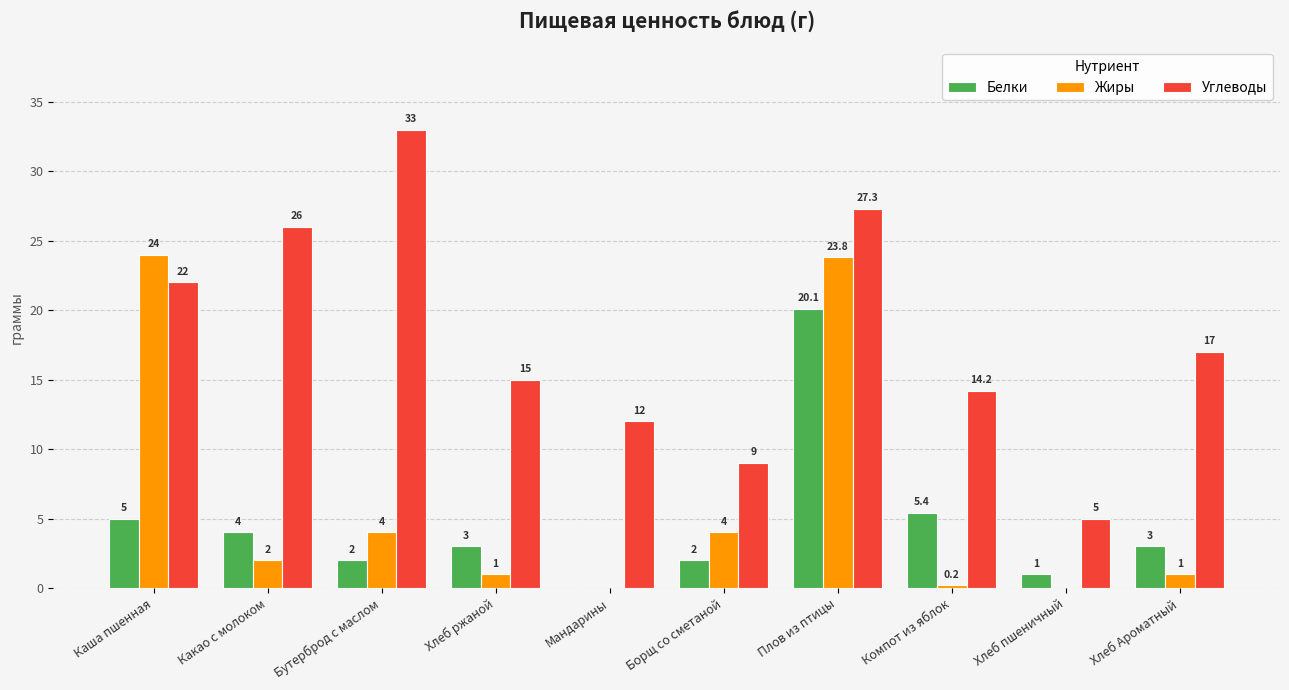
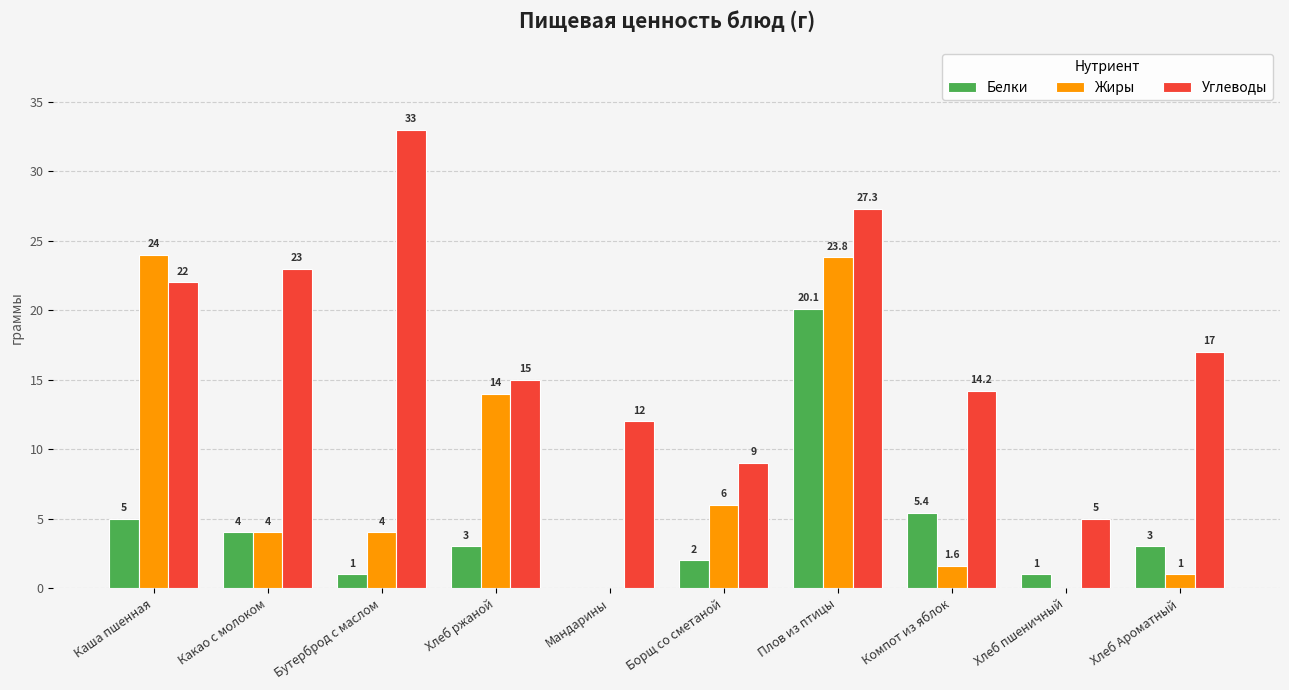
Жиры, Какао с молоком: 2 -> 4
Углеводы, Какао с молоком: 26 -> 23
Белки, Бутерброд с маслом: 2 -> 1
Жиры, Хлеб ржаной: 1 -> 14
Жиры, Борщ со сметаной: 4 -> 6
Жиры, Компот из яблок: 0.2 -> 1.6
